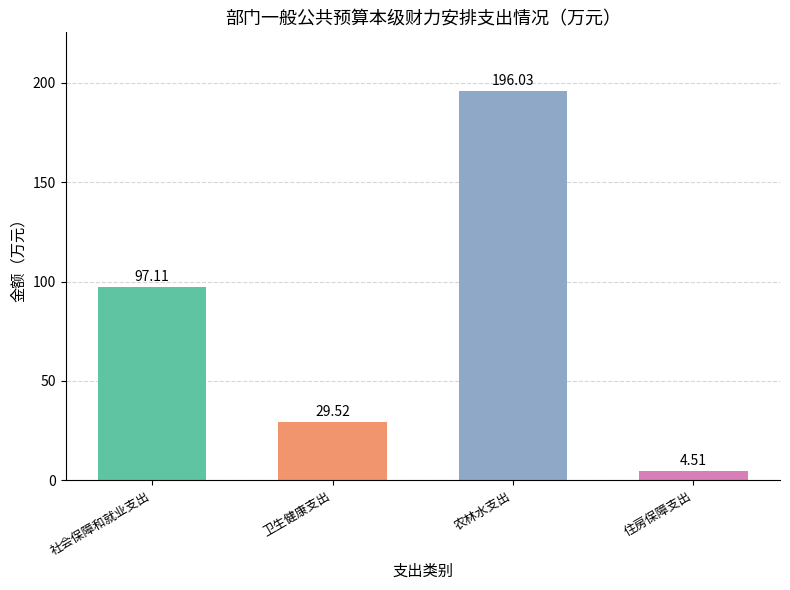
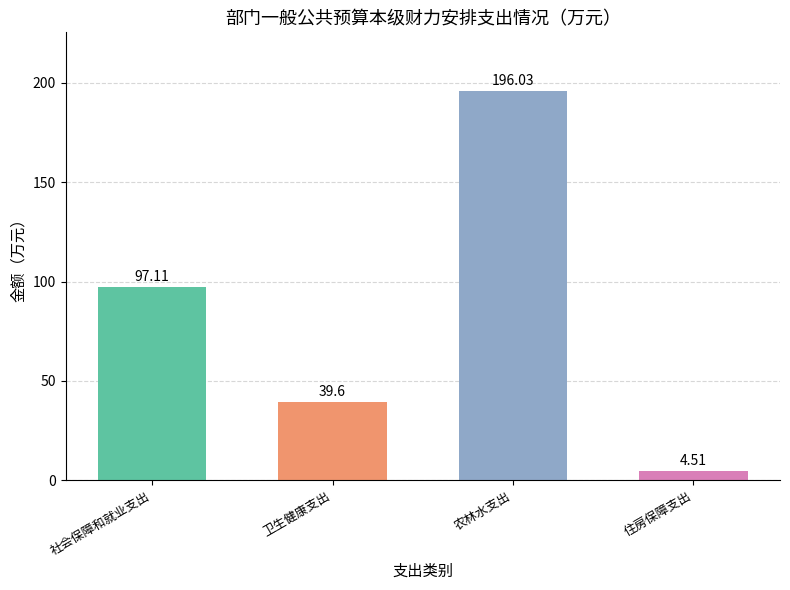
卫生健康支出: 29.52 -> 39.6
